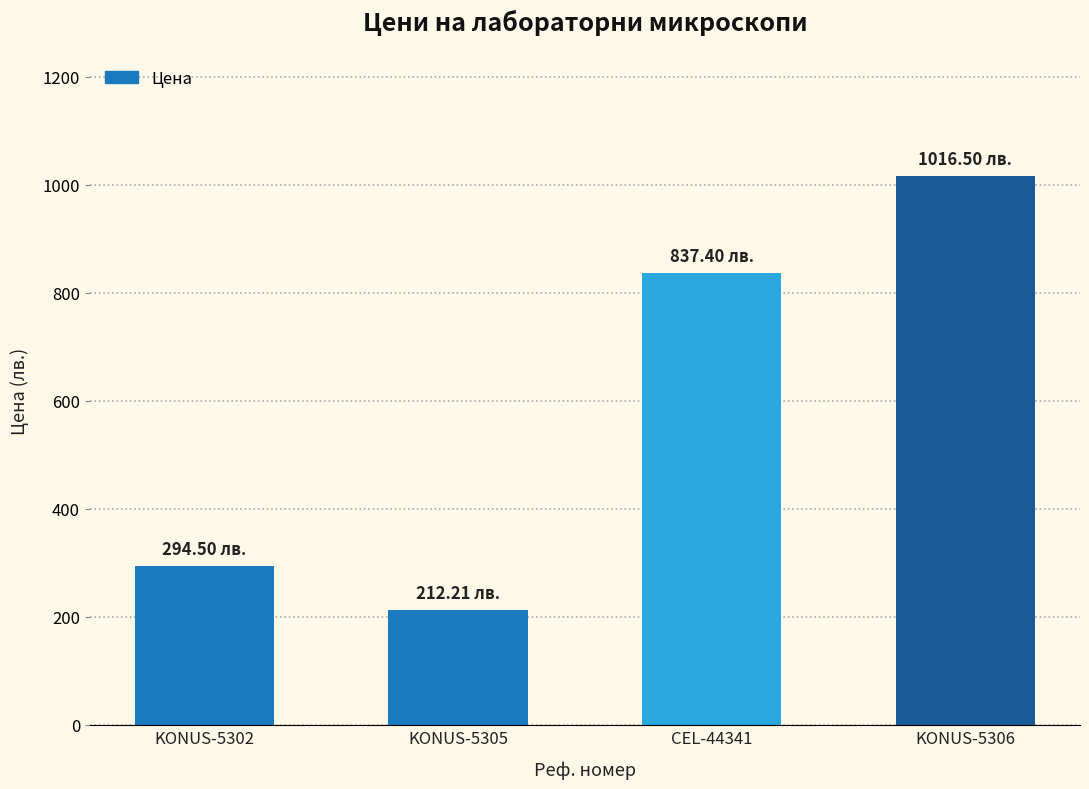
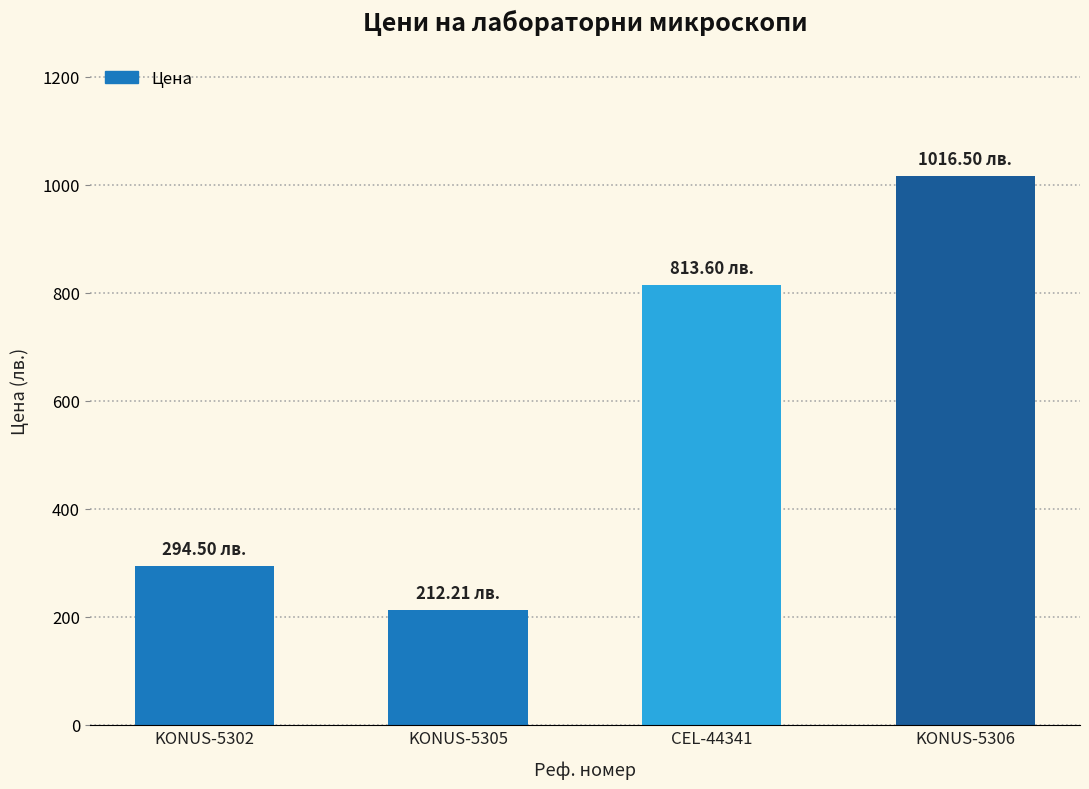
CEL-44341: 837.40 -> 813.60
